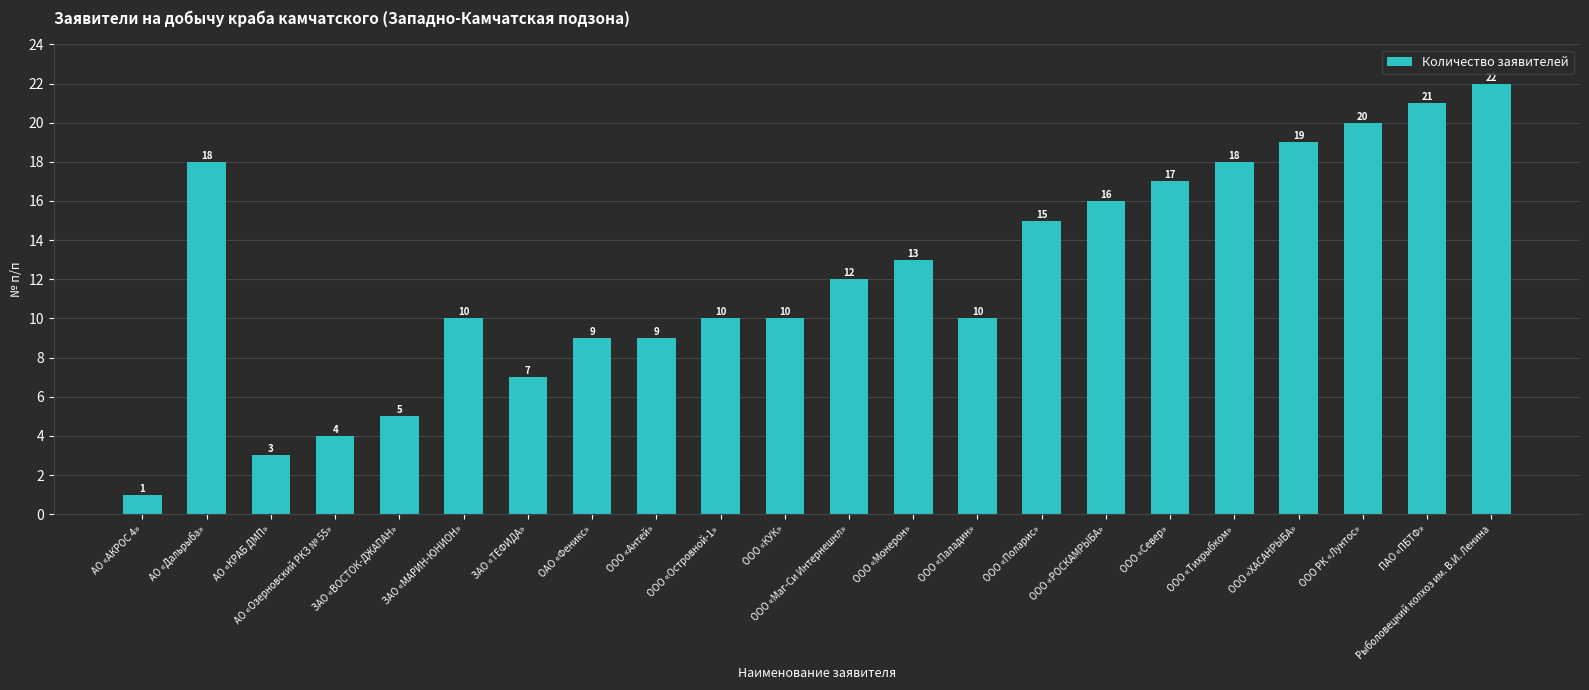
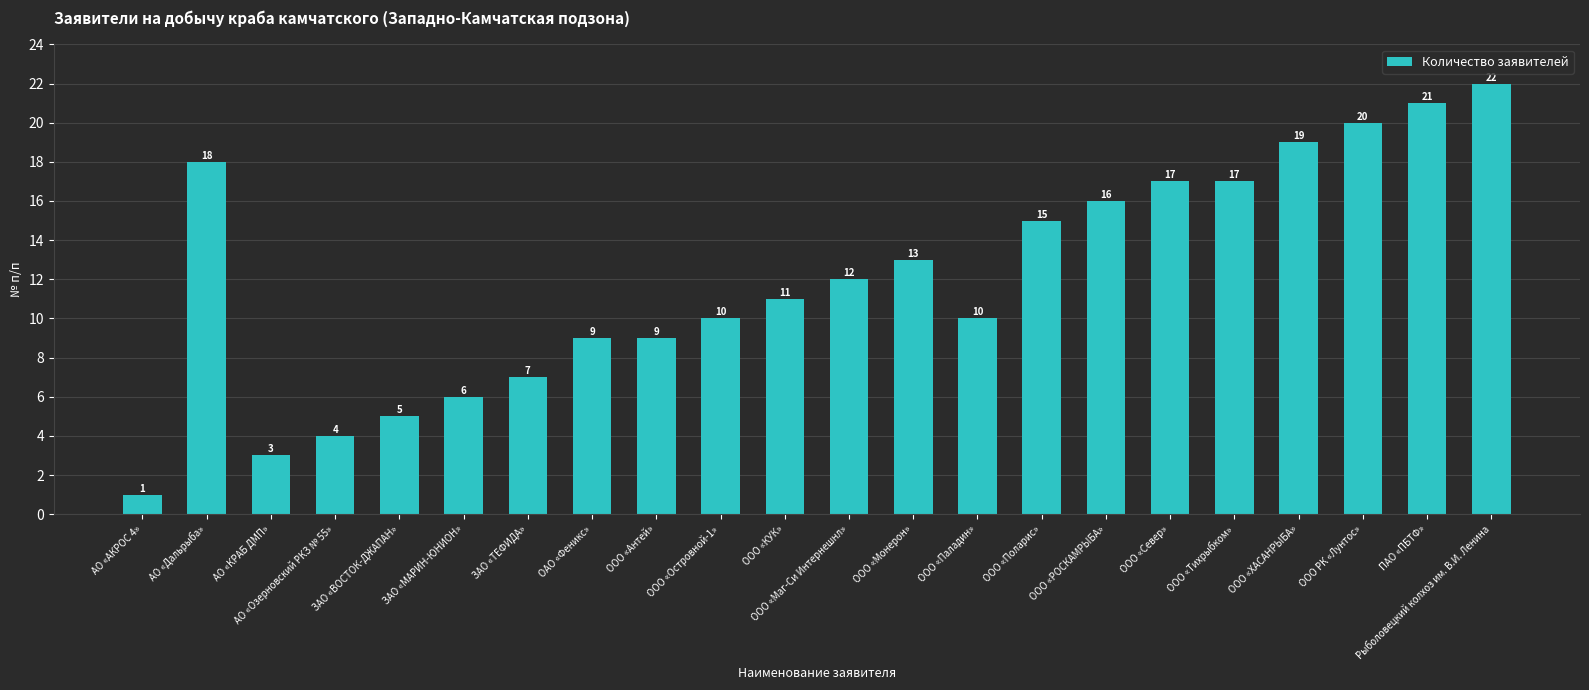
ЗАО «МАРИН-ЮНИОН»: 10 -> 6
ООО «КУК»: 10 -> 11
ООО «Тихрыбком»: 18 -> 17
